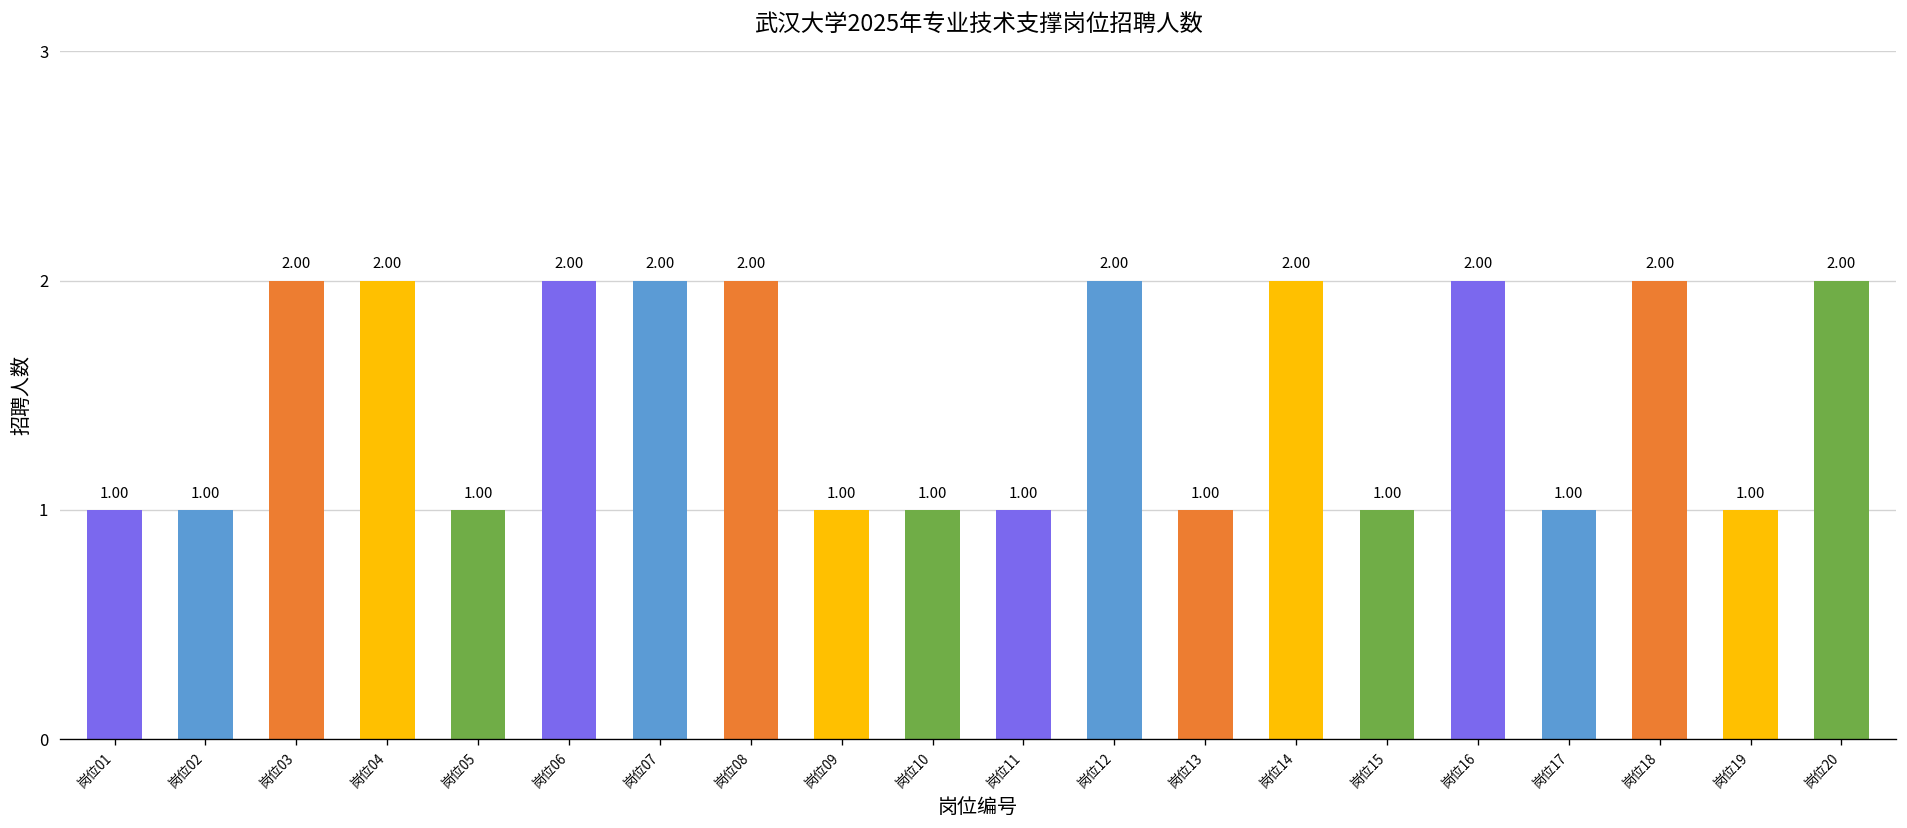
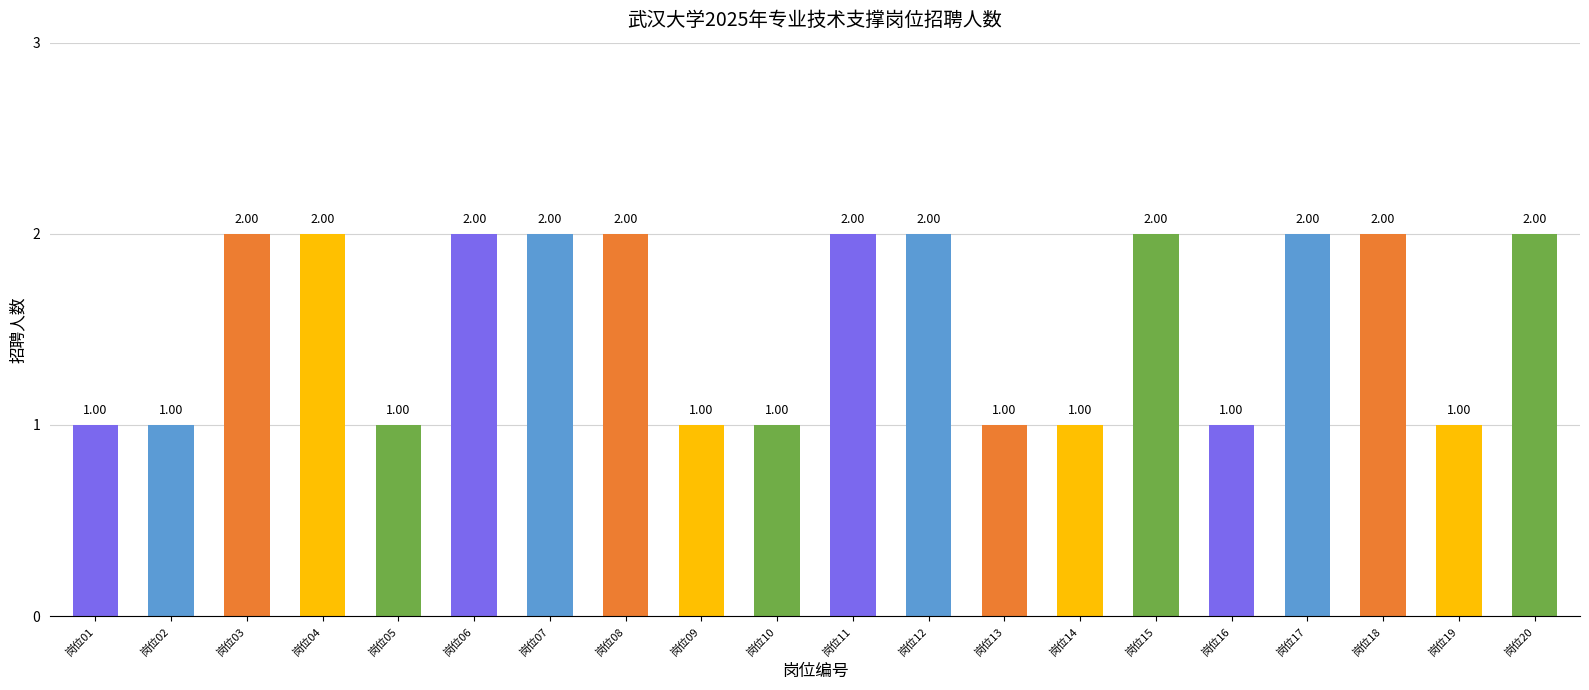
岗位11: 1.00 -> 2.00
岗位14: 2.00 -> 1.00
岗位15: 1.00 -> 2.00
岗位16: 2.00 -> 1.00
岗位17: 1.00 -> 2.00
